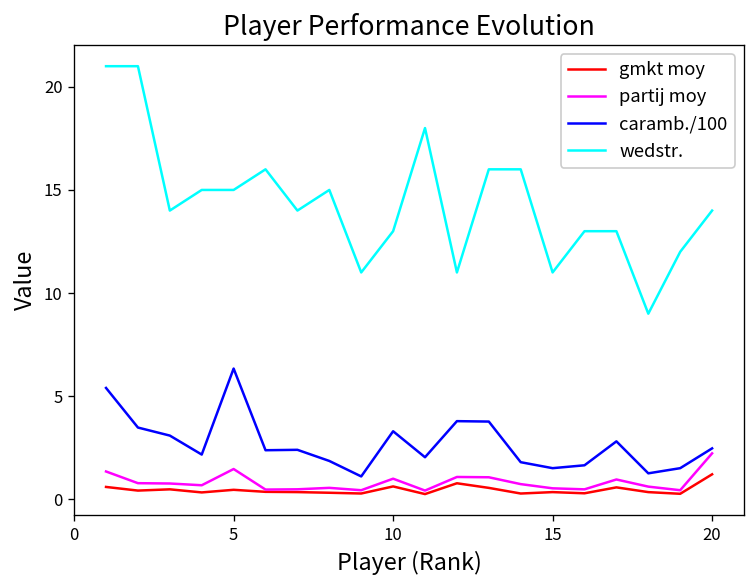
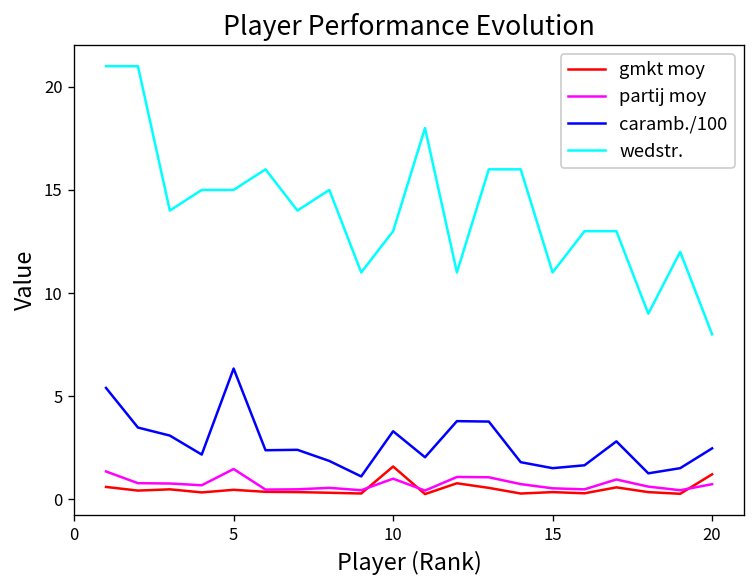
gmkt moy, 10: 0.6 -> 1.6
partij moy, 20: 2.2 -> 0.7
wedstr., 20: 14 -> 8
